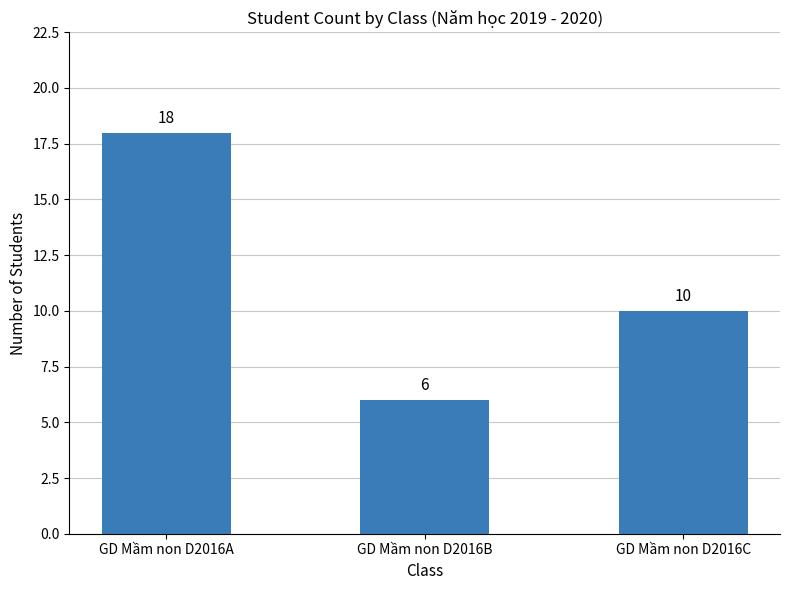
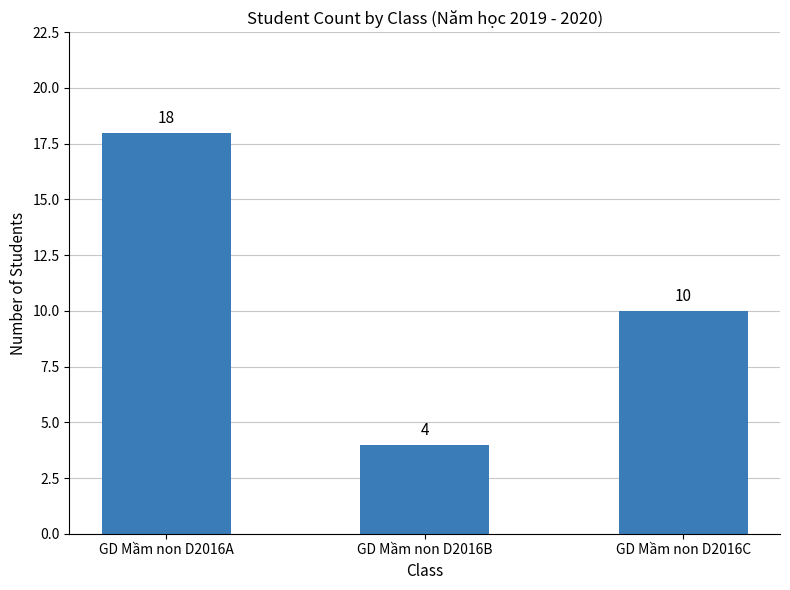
GD Mầm non D2016B: 6 -> 4
